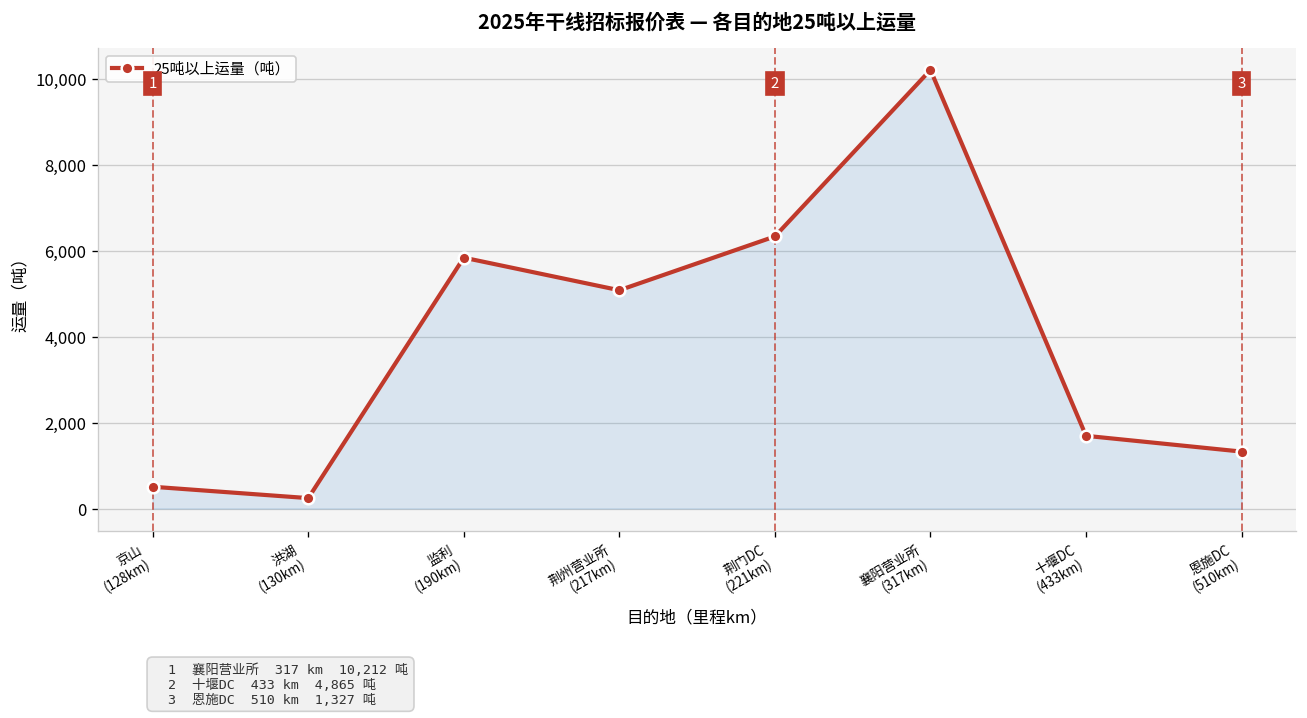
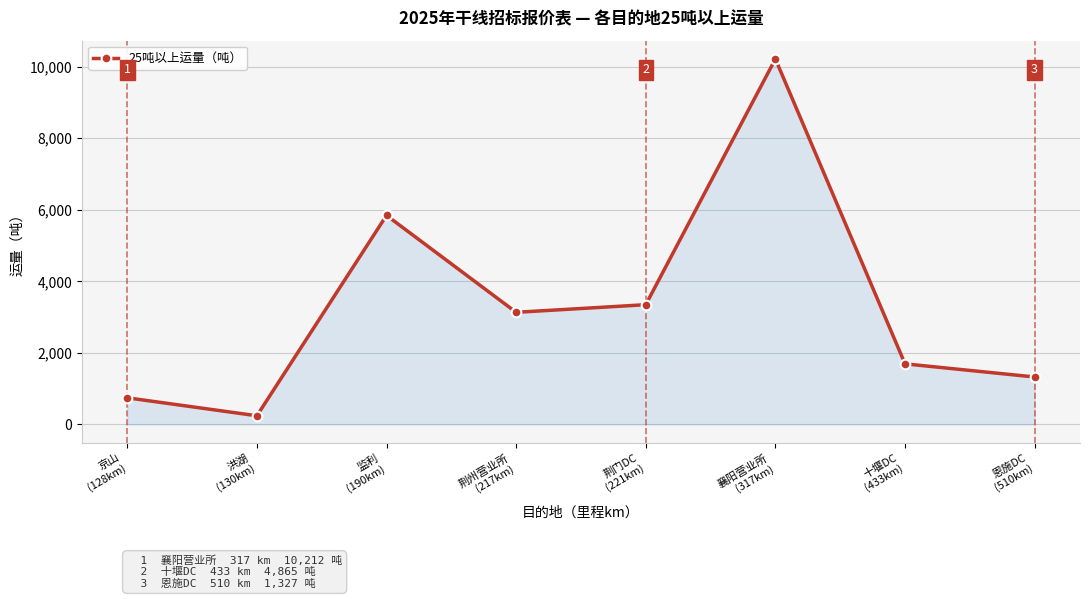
京山 (128km): 500 -> 700
荆州营业所 (217km): 5,100 -> 3,100
荆门DC (221km): 6,300 -> 3,300
